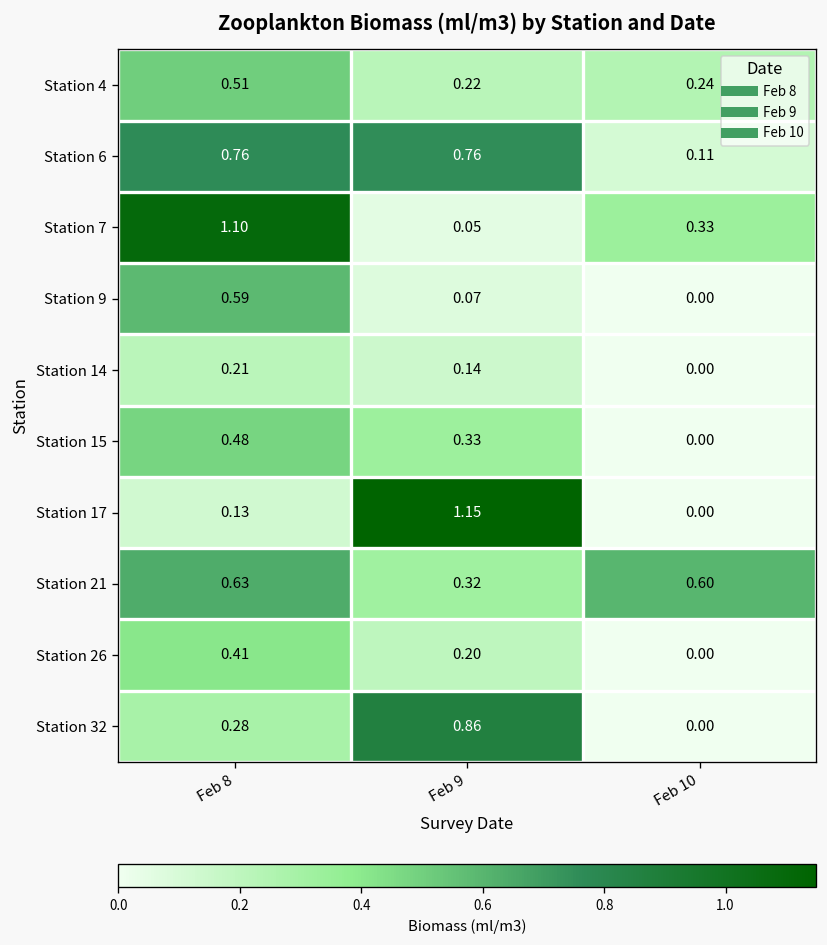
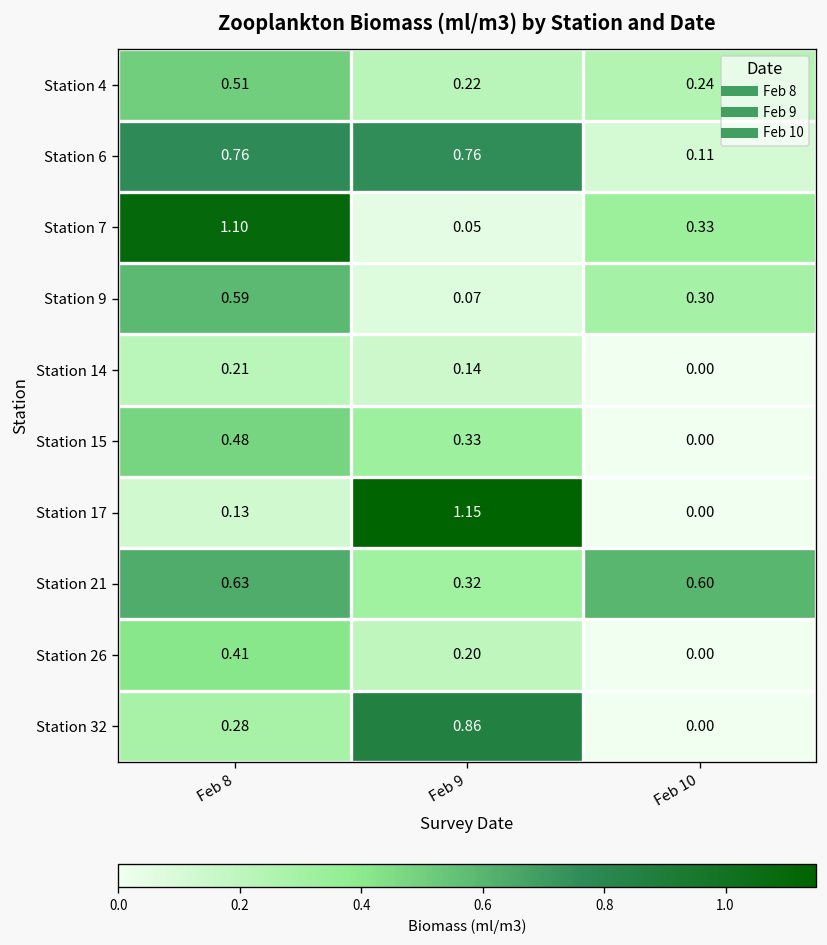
Station 9, Feb 10: 0.00 -> 0.30
